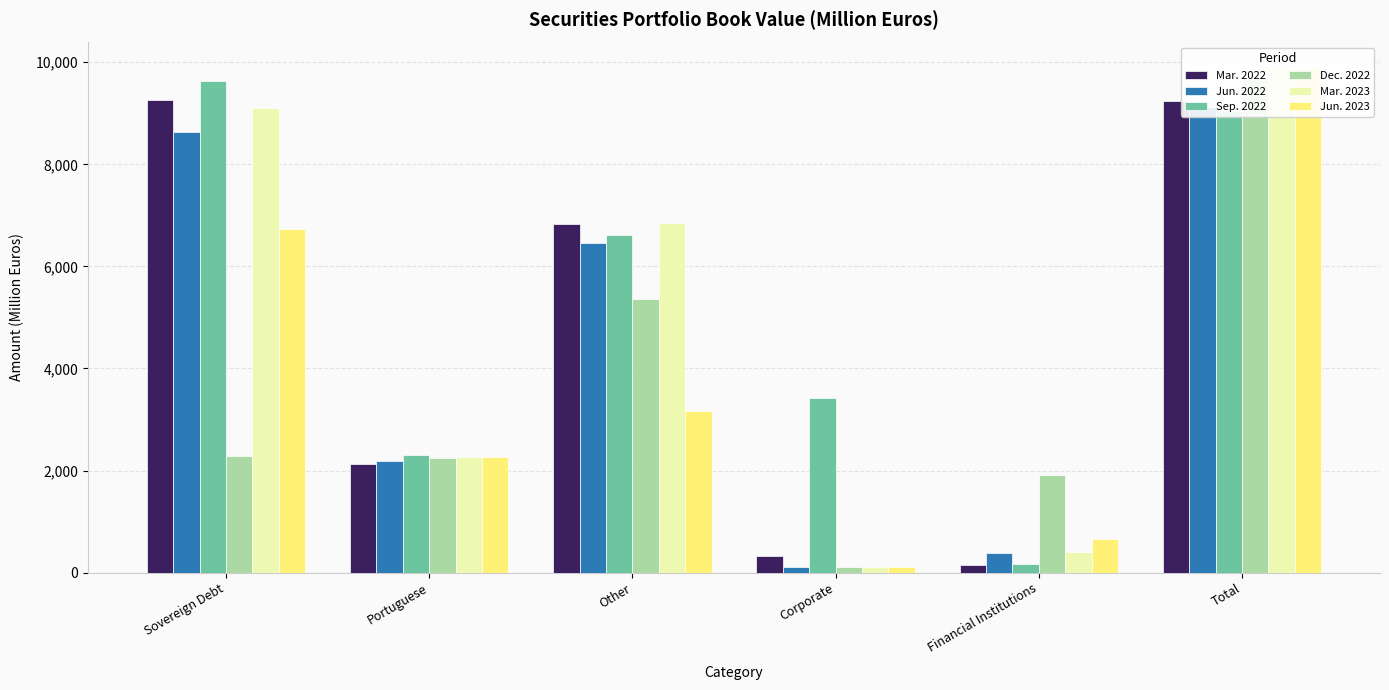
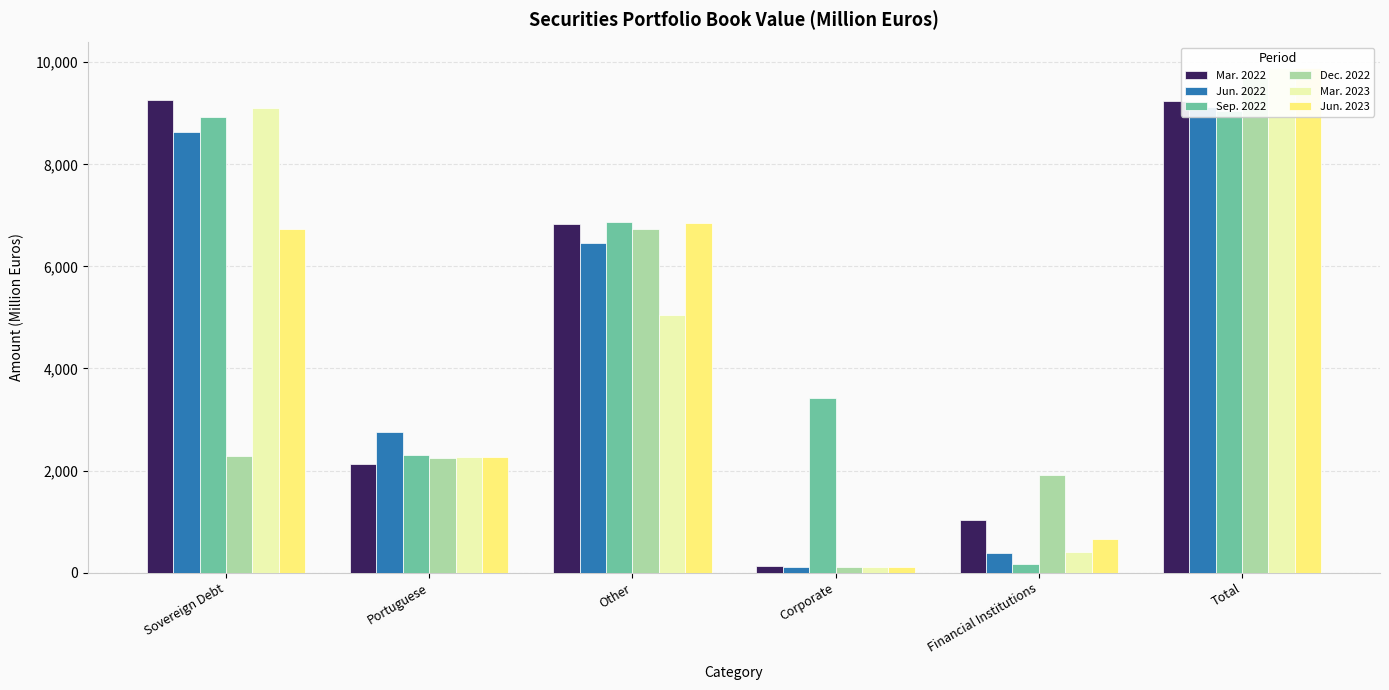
Sep. 2022, Sovereign Debt: 9,600 -> 8,900
Jun. 2022, Portuguese: 2,200 -> 2,800
Sep. 2022, Other: 6,600 -> 6,900
Dec. 2022, Other: 5,400 -> 6,700
Mar. 2023, Other: 6,800 -> 5,000
Jun. 2023, Other: 3,200 -> 6,900
Mar. 2022, Corporate: 300 -> 100
Mar. 2022, Financial Institutions: 200 -> 1,000
